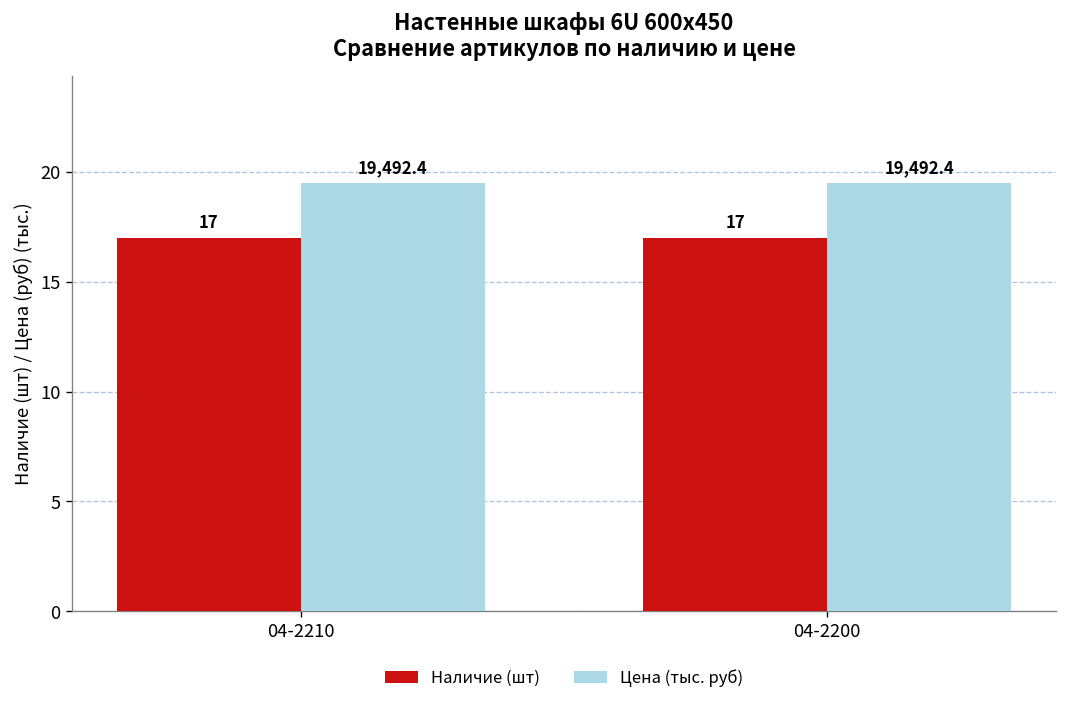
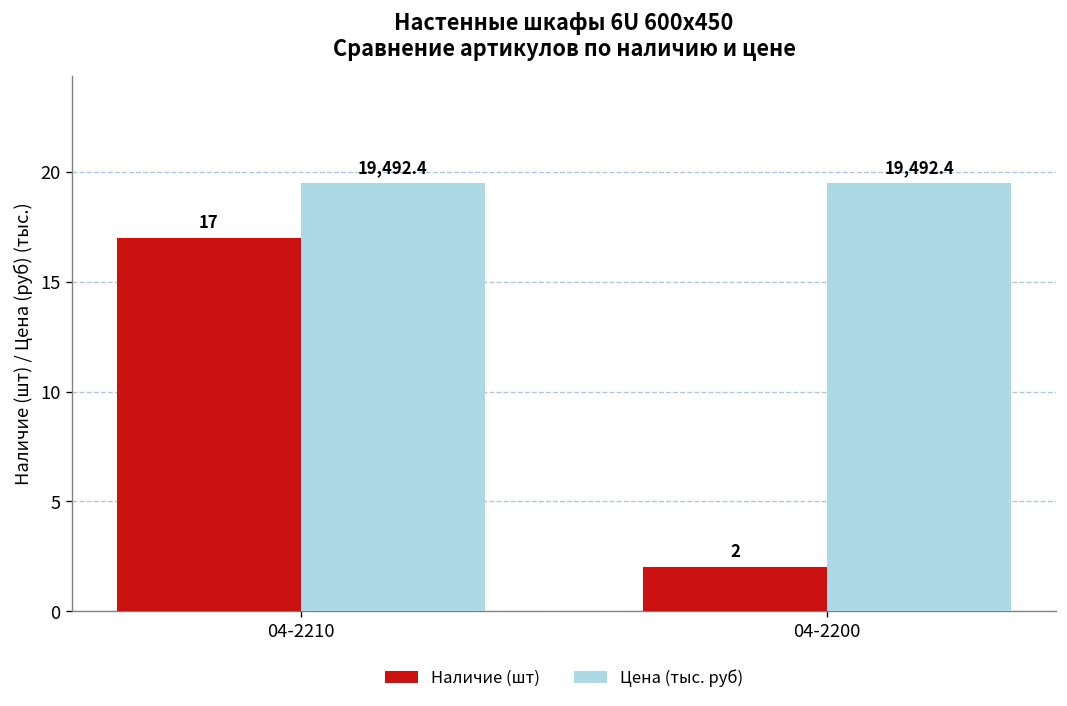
Наличие (шт), 04-2200: 17 -> 2
